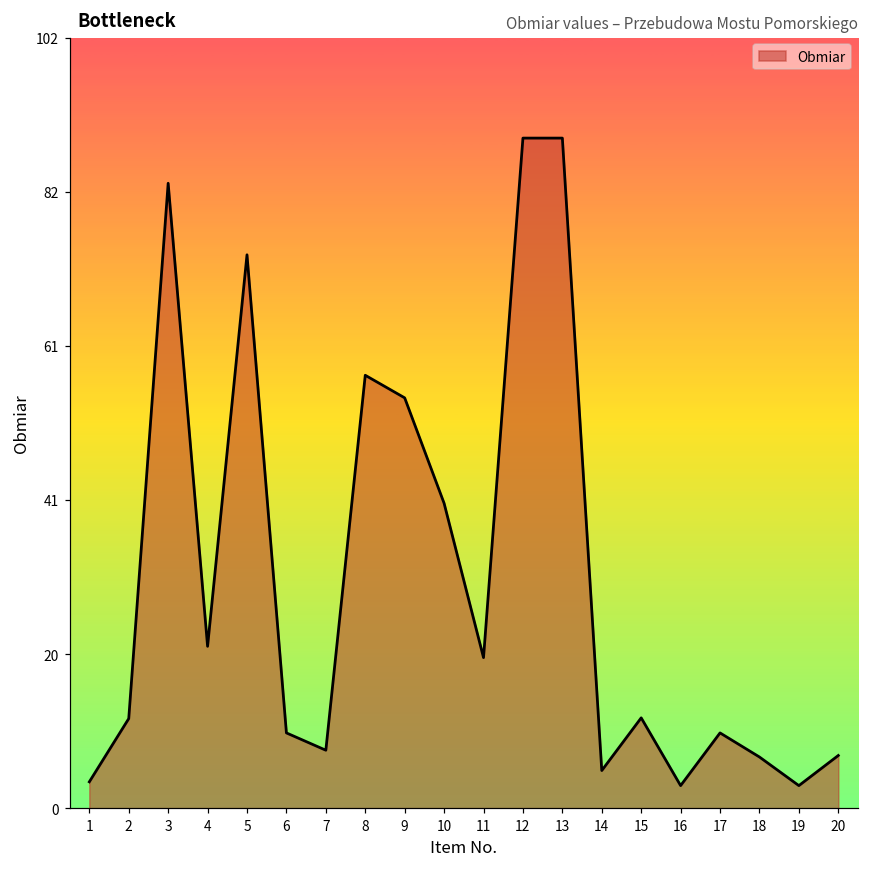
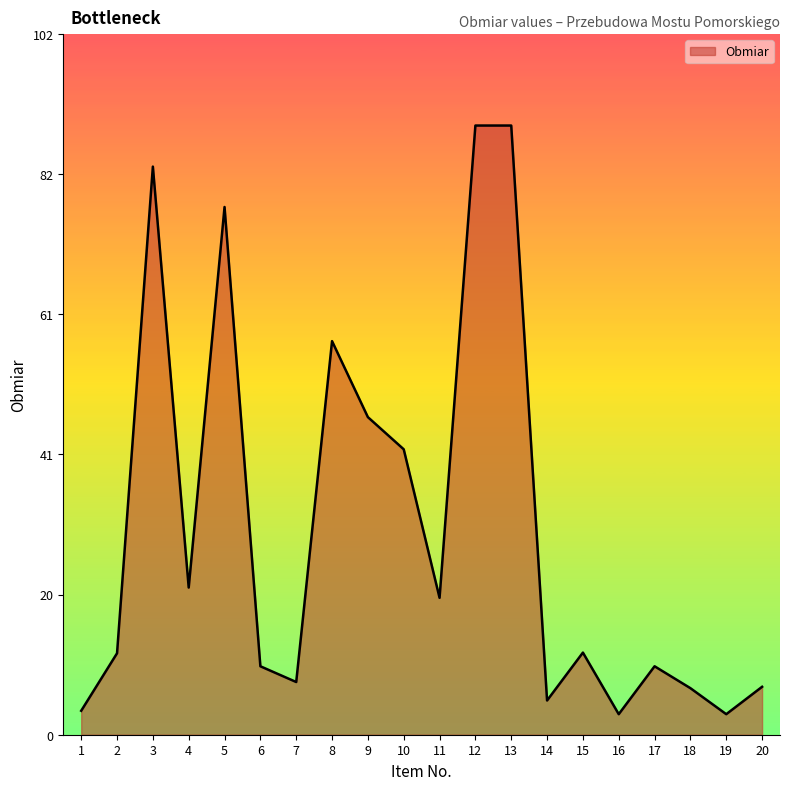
5: 74 -> 77
9: 55 -> 46
10: 41 -> 42
